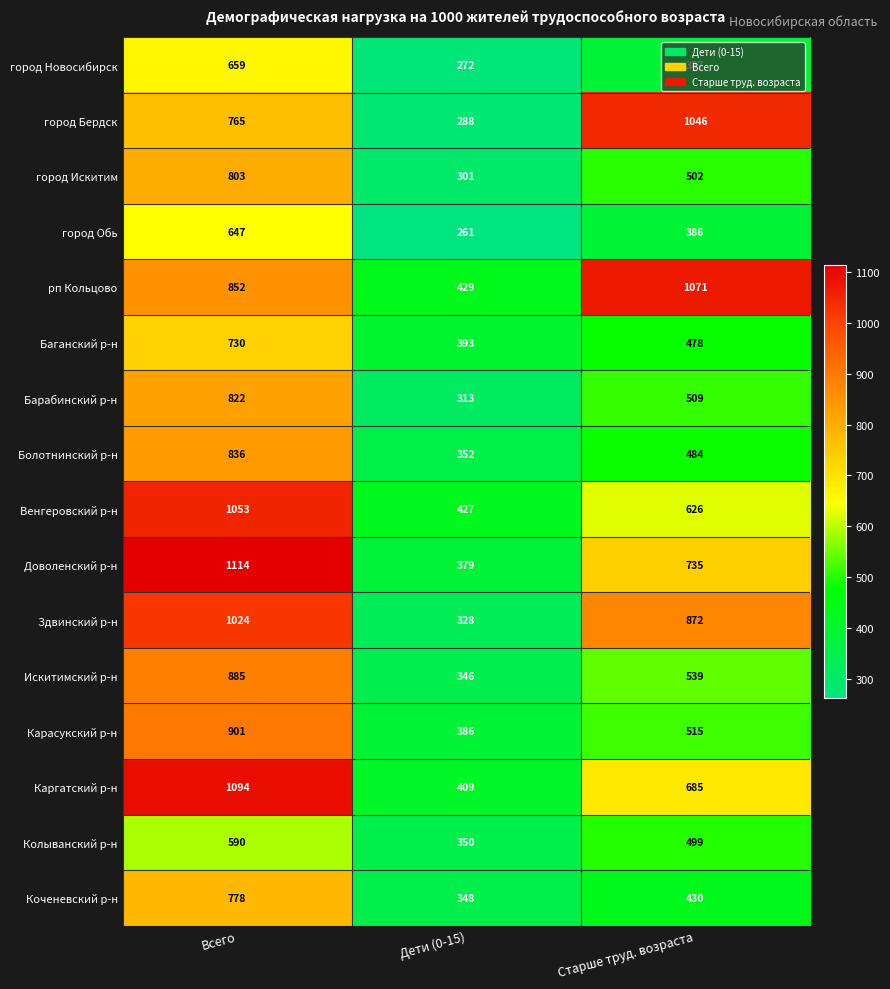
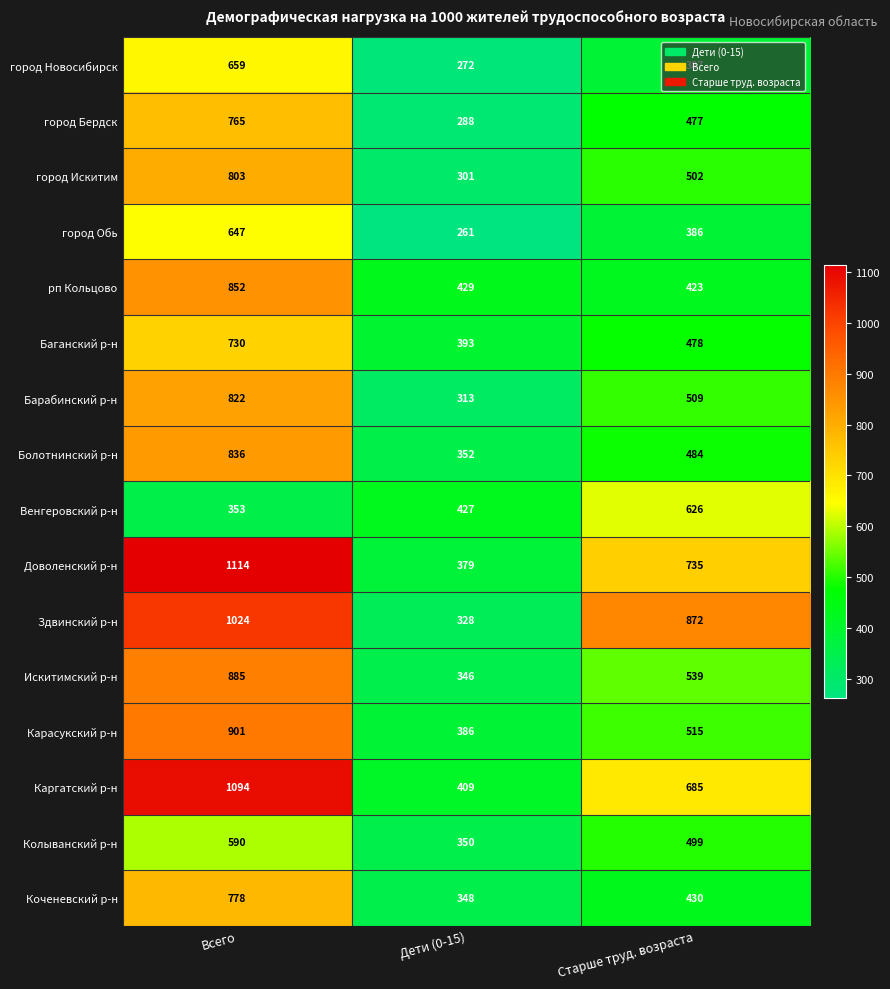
город Бердск, Старше труд. возраста: 1046 -> 477
рп Кольцово, Старше труд. возраста: 1071 -> 423
Венгеровский р-н, Всего: 1053 -> 353
